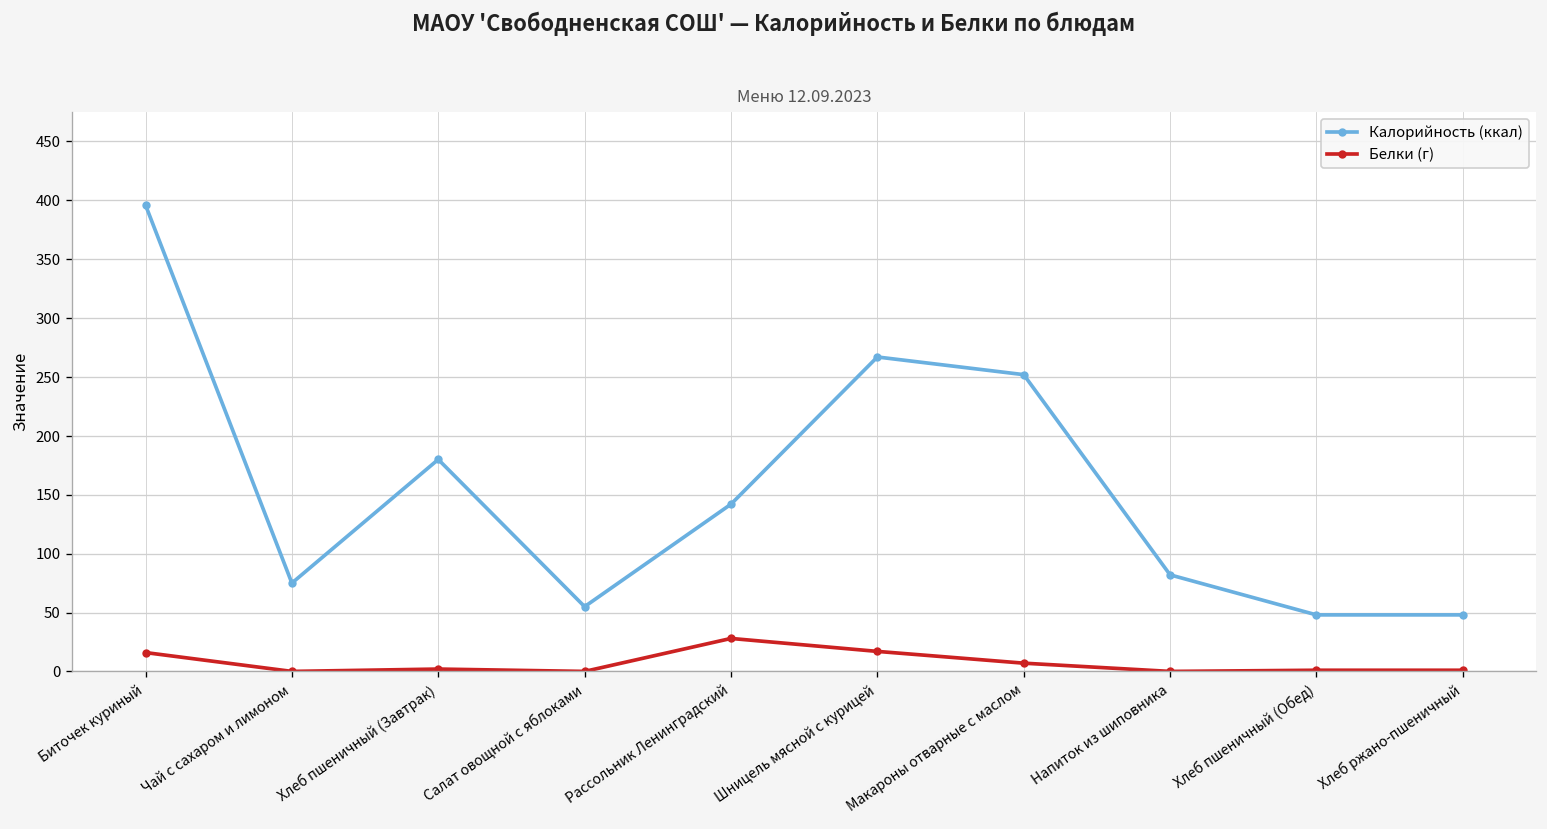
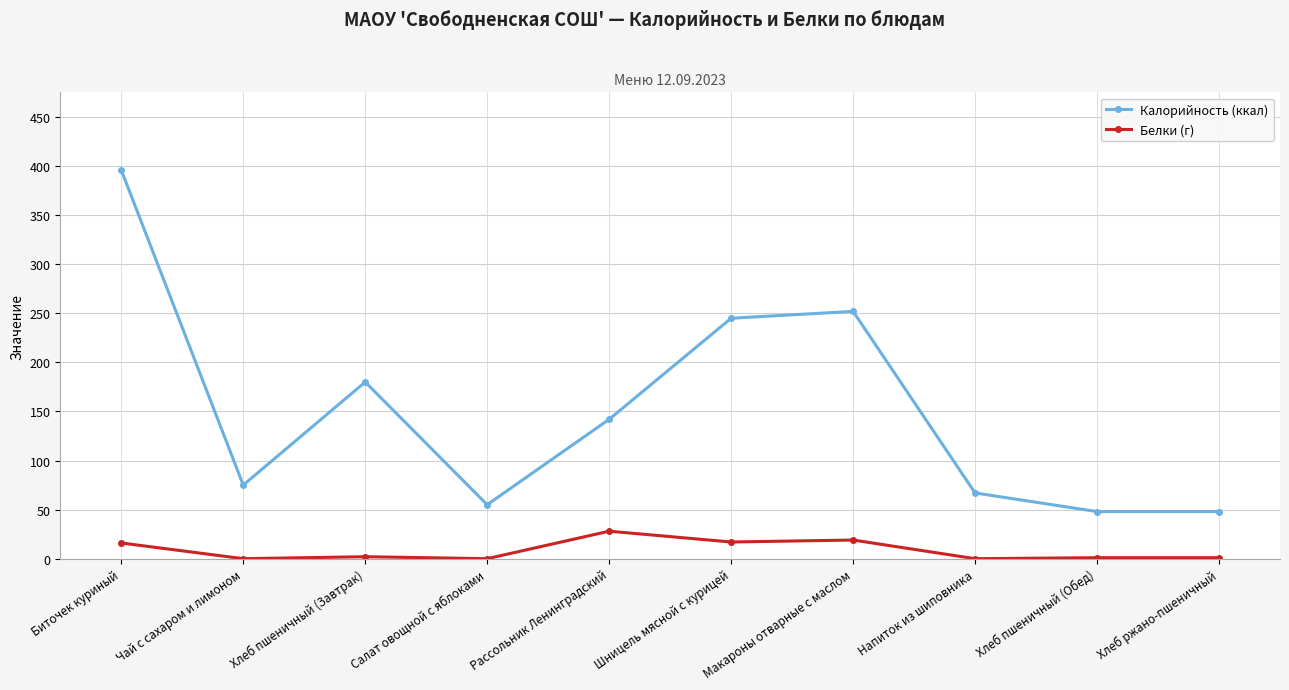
Калорийность (ккал), Шницель мясной с курицей: 270 -> 250
Белки (г), Макароны отварные с маслом: 10 -> 20
Калорийность (ккал), Напиток из шиповника: 80 -> 70
